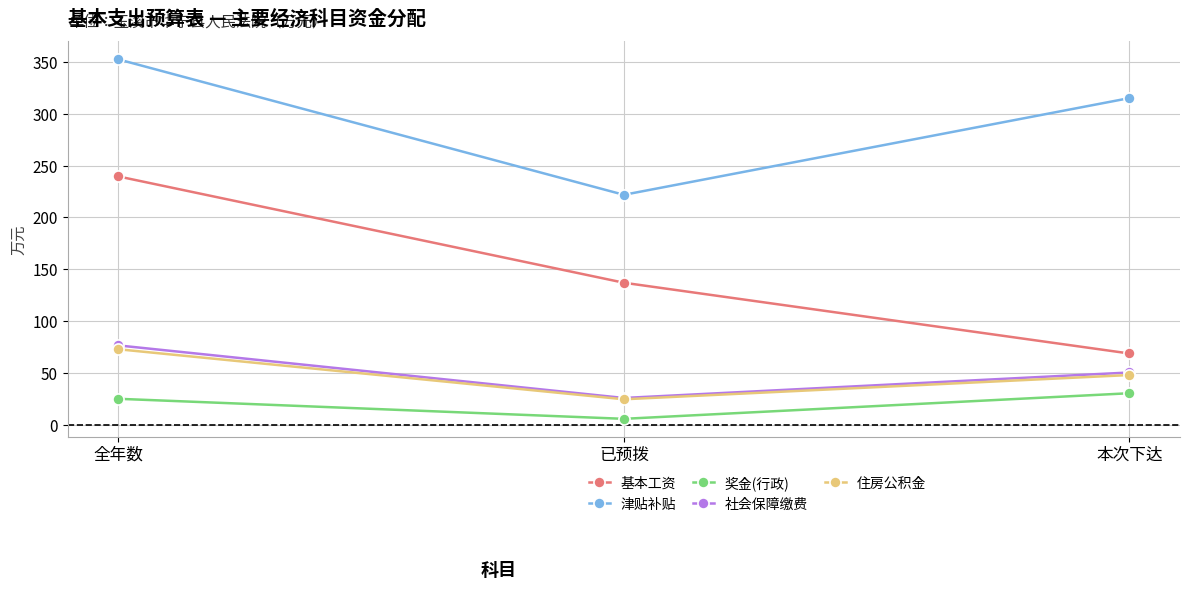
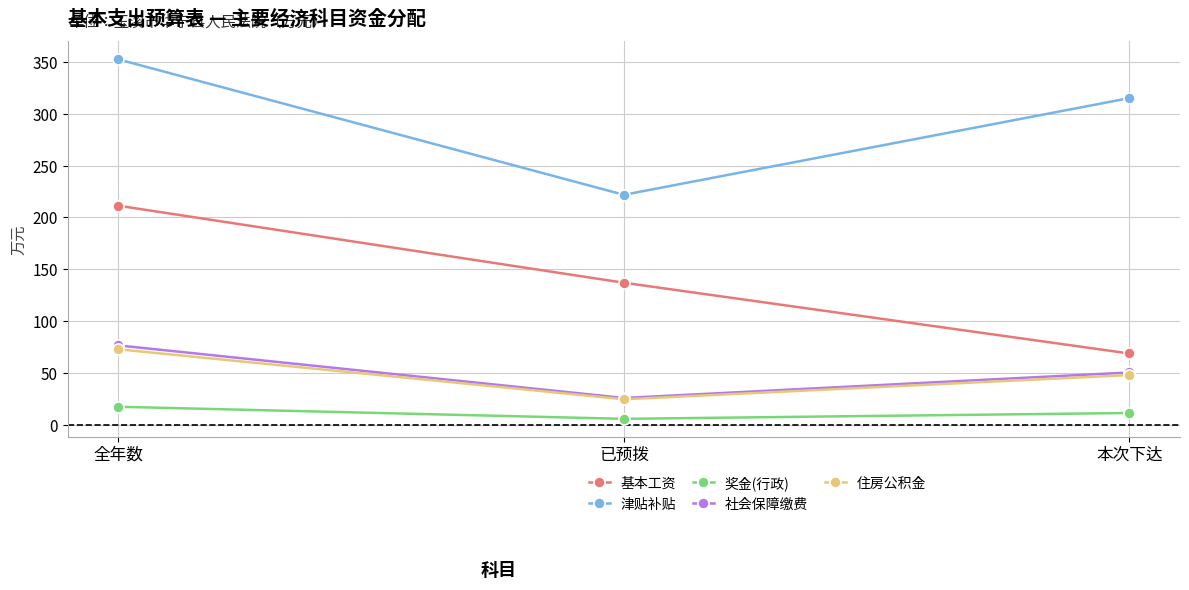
基本工资, 全年数: 239 -> 211
奖金(行政), 全年数: 25 -> 18
奖金(行政), 本次下达: 31 -> 12
